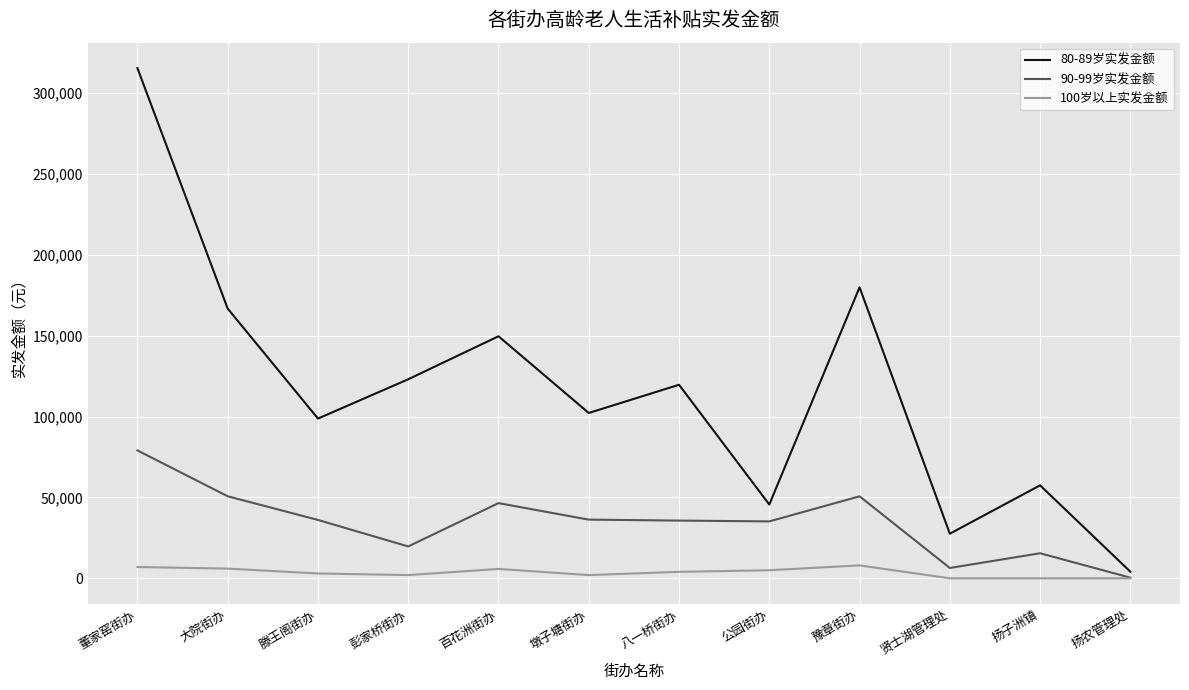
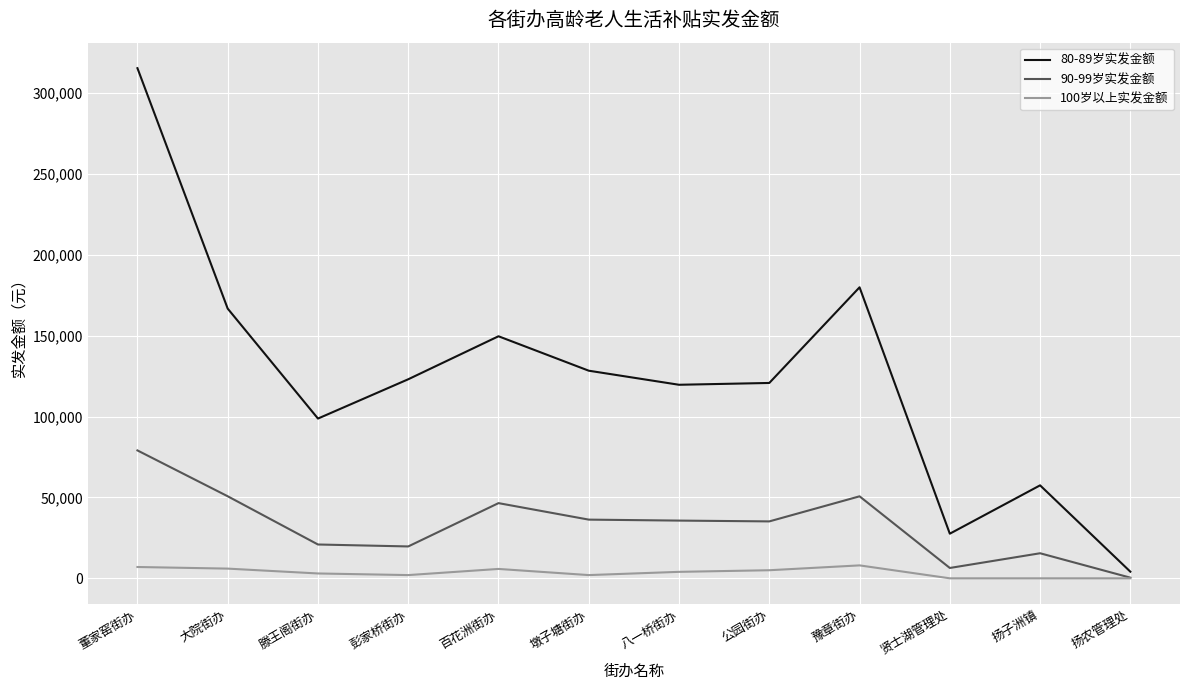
90-99岁实发金额, 滕王阁街办: 36,000 -> 21,000
80-89岁实发金额, 墩子塘街办: 102,000 -> 128,000
80-89岁实发金额, 公园街办: 46,000 -> 121,000
